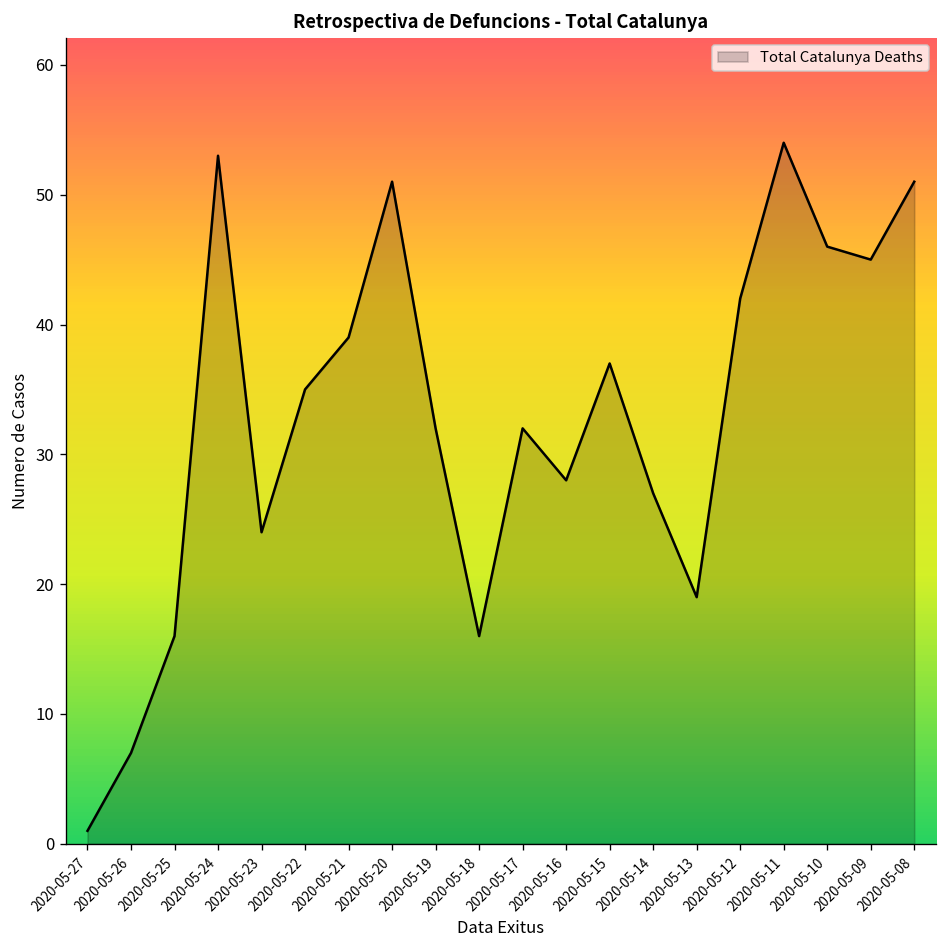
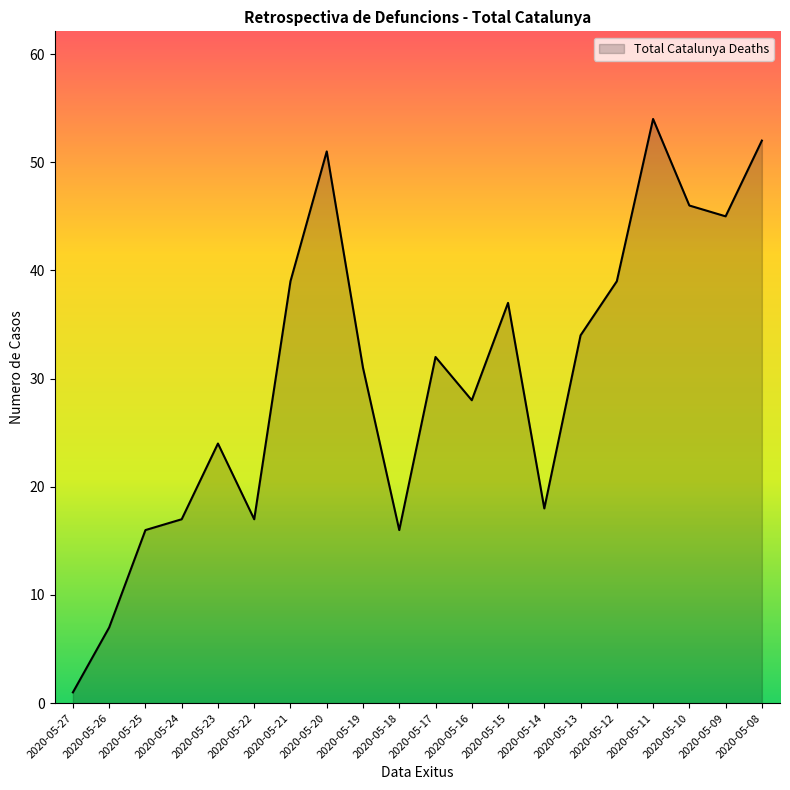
2020-05-24: 53 -> 17
2020-05-22: 35 -> 17
2020-05-19: 32 -> 31
2020-05-14: 27 -> 18
2020-05-13: 19 -> 34
2020-05-12: 42 -> 39
2020-05-08: 51 -> 52
